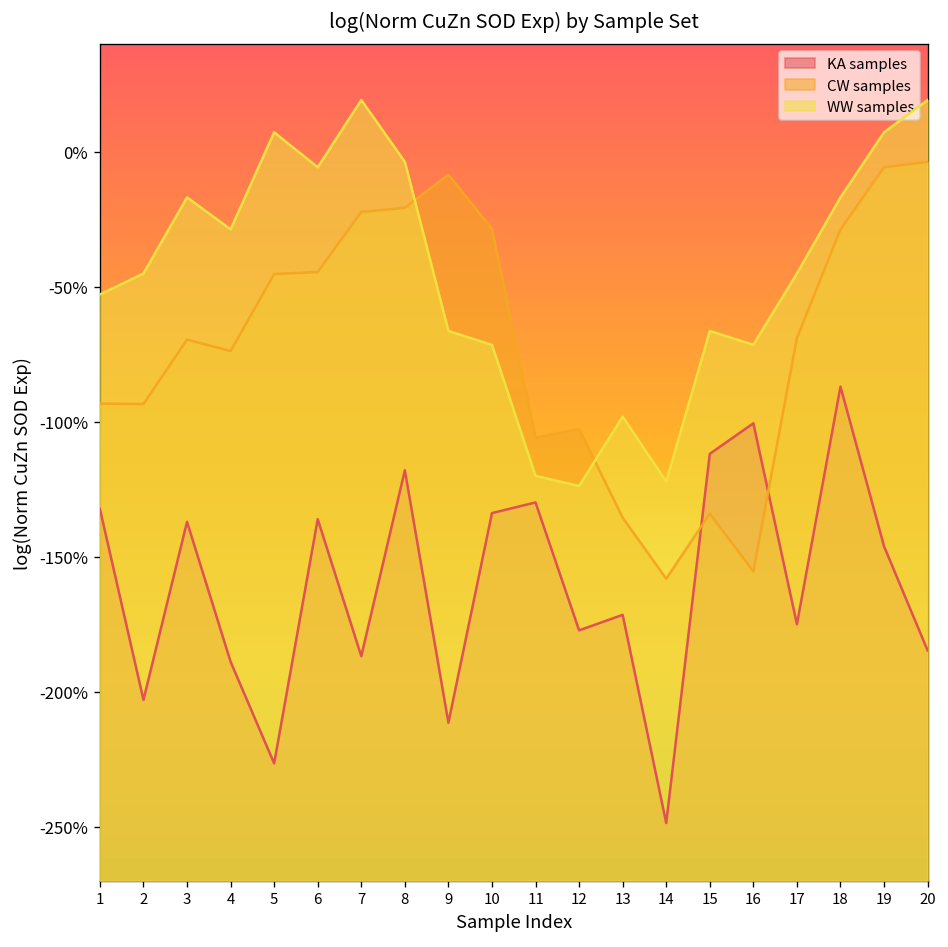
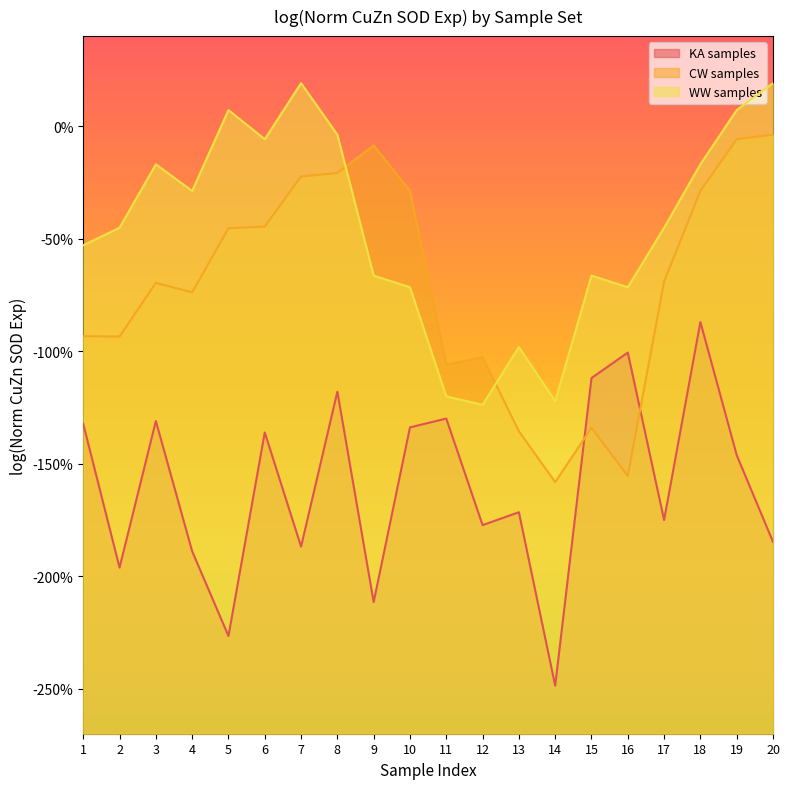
KA samples, 2: -203% -> -196%
KA samples, 3: -137% -> -131%
